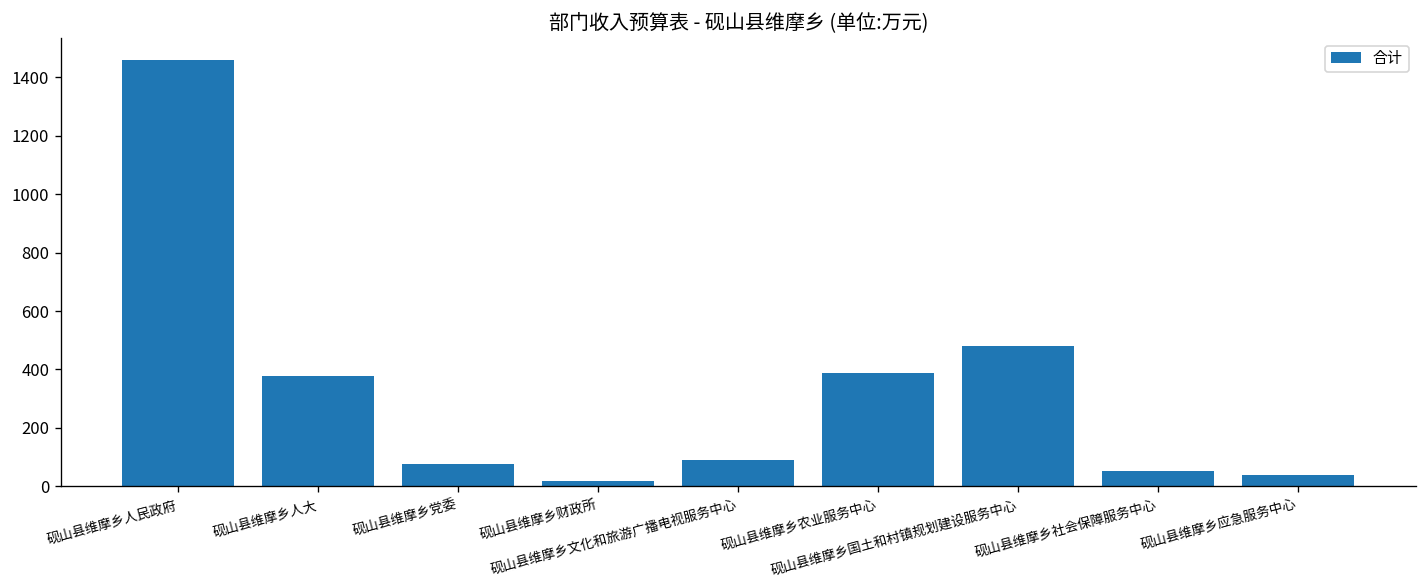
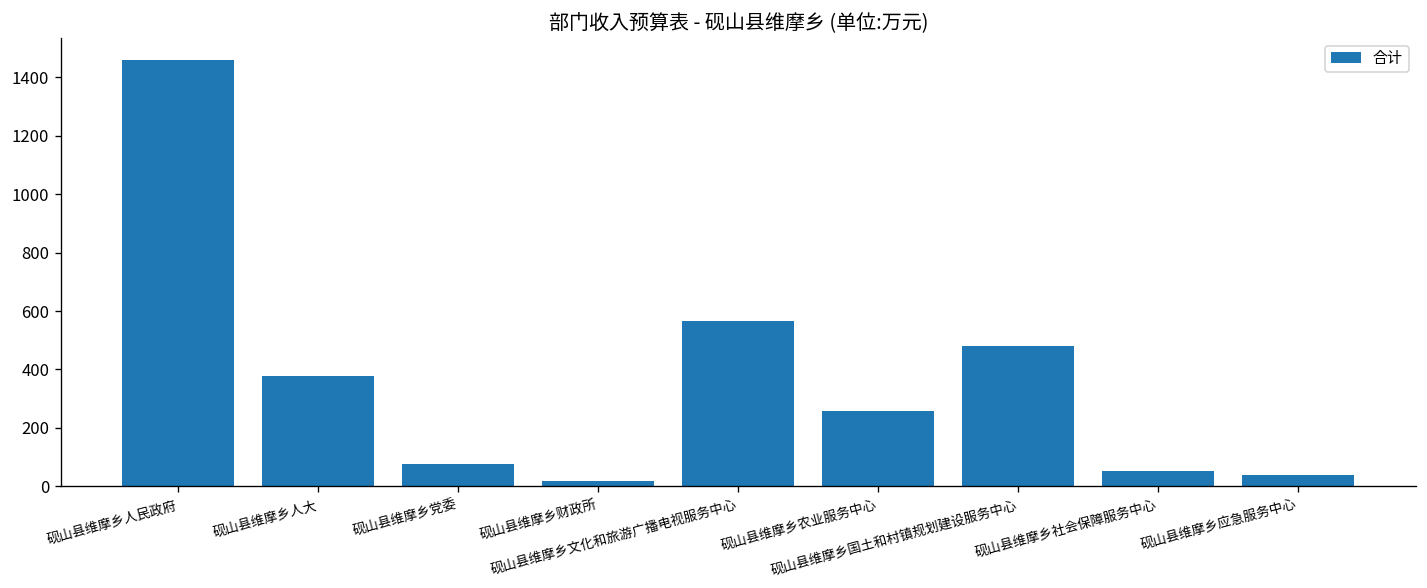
砚山县维摩乡文化和旅游广播电视服务中心: 90 -> 570
砚山县维摩乡农业服务中心: 390 -> 260
